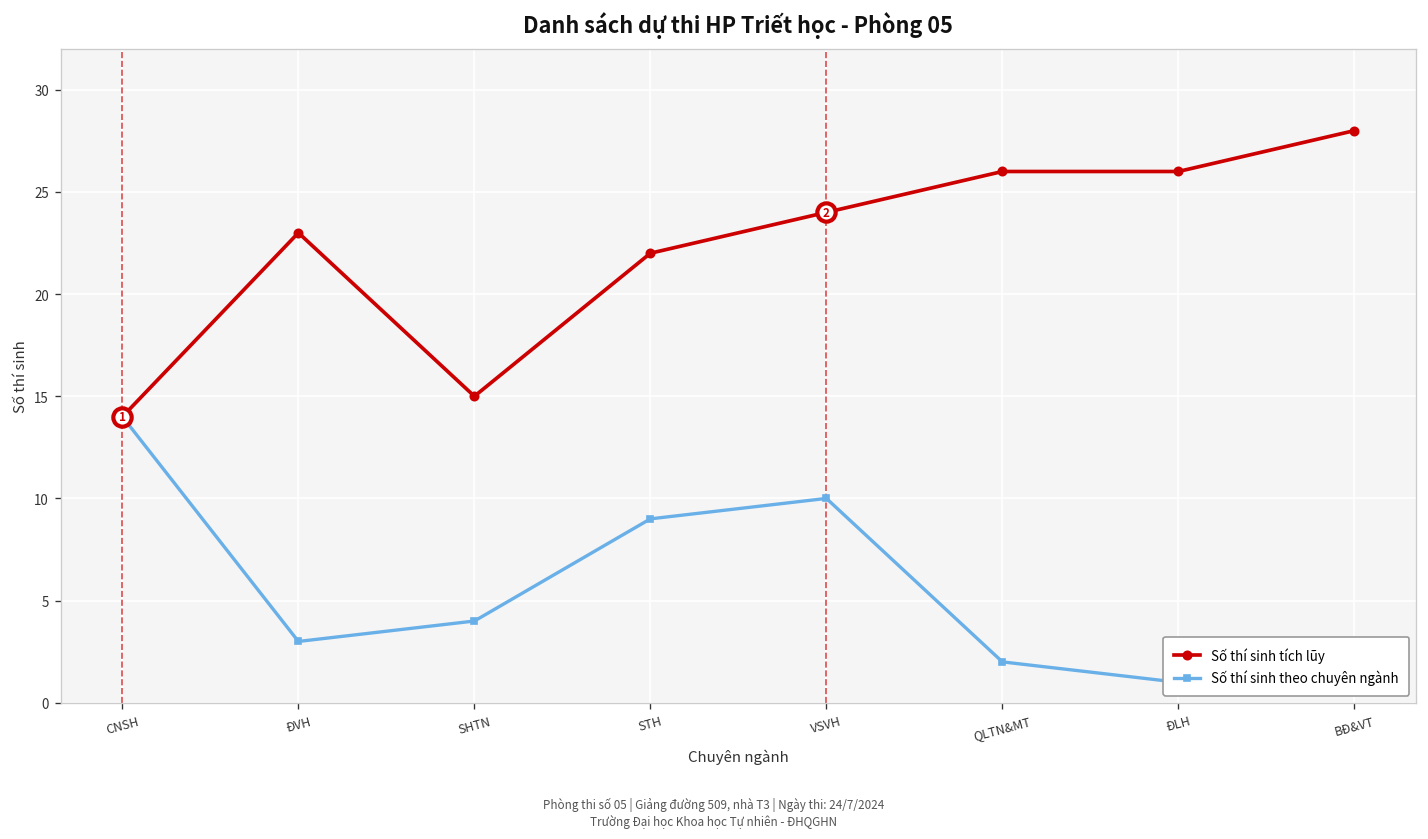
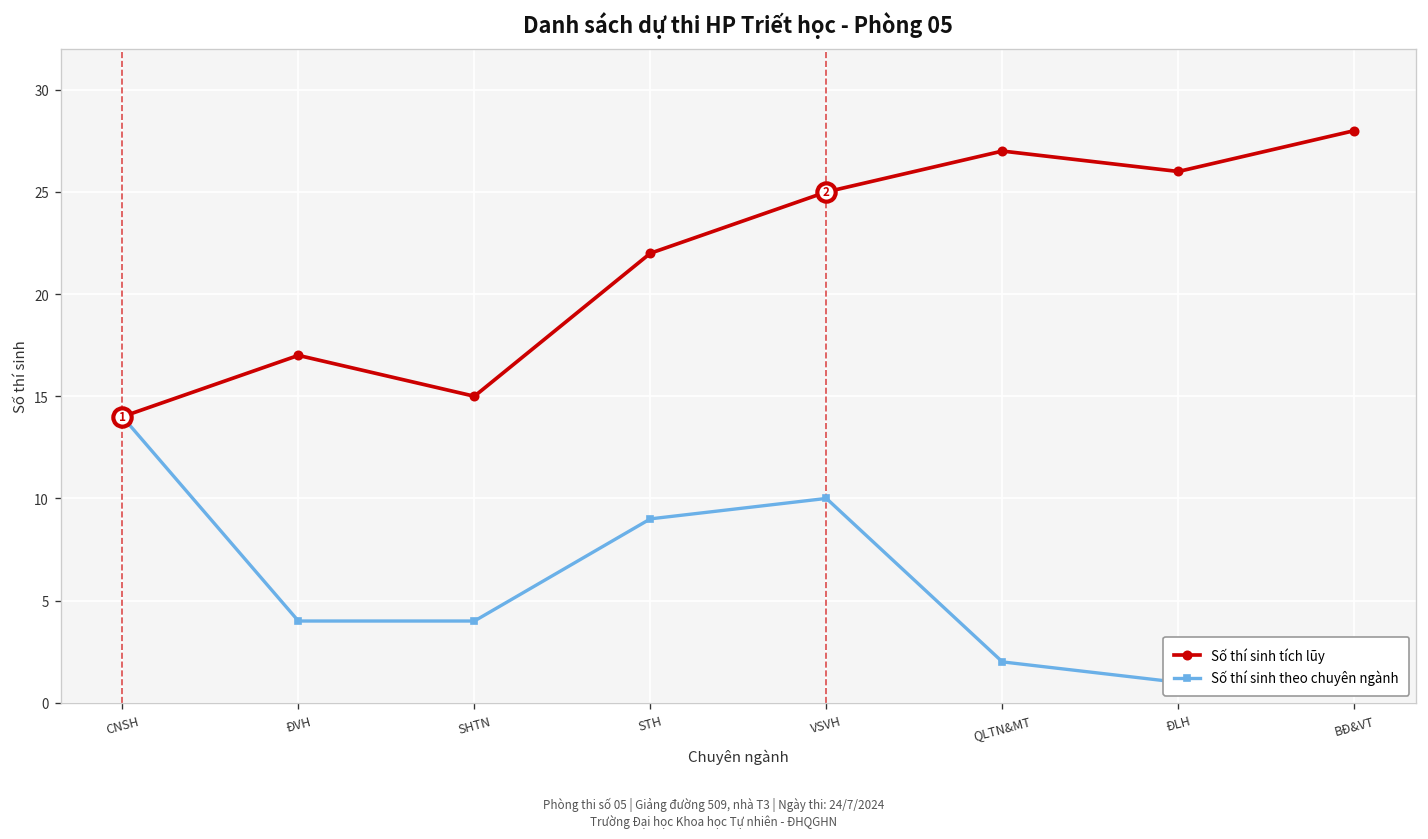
Số thí sinh tích lũy, ĐVH: 23 -> 17
Số thí sinh theo chuyên ngành, ĐVH: 3 -> 4
Số thí sinh tích lũy, VSVH: 24 -> 25
Số thí sinh tích lũy, QLTN&MT: 26 -> 27
